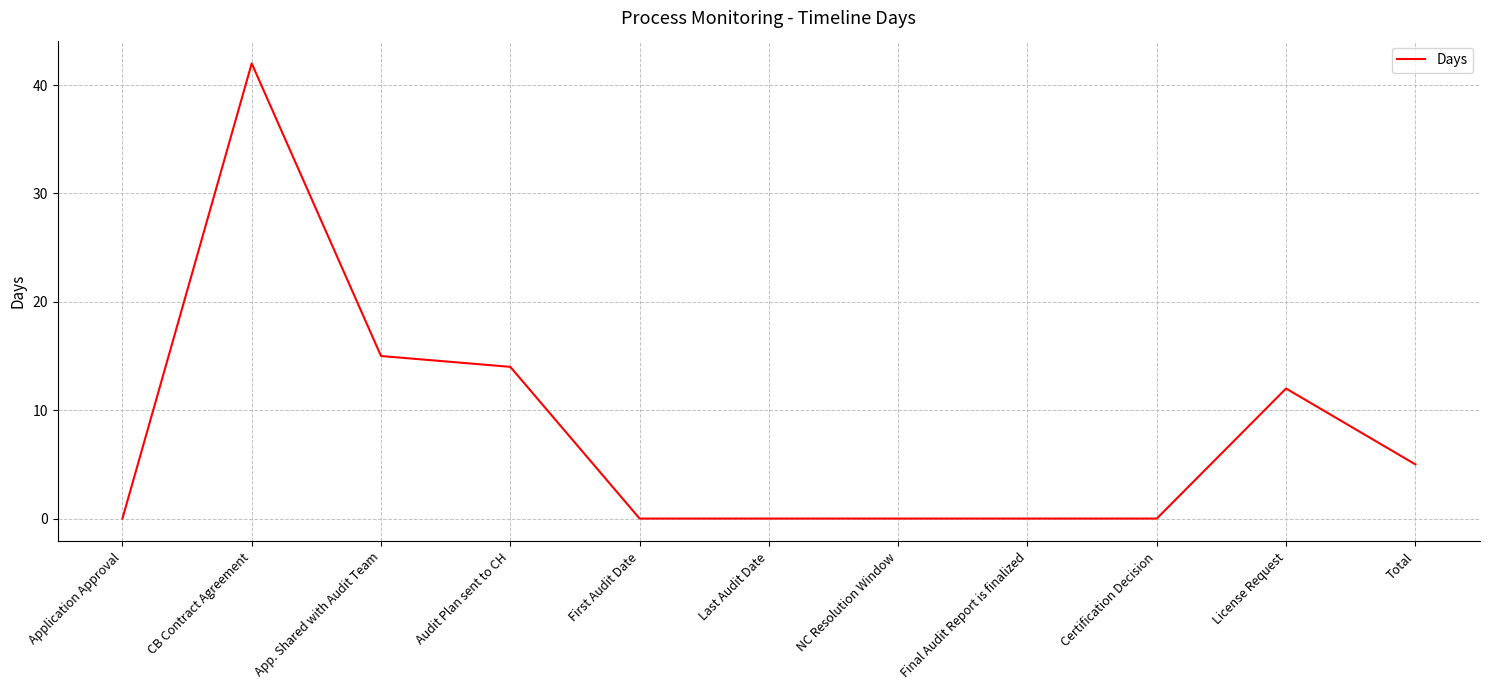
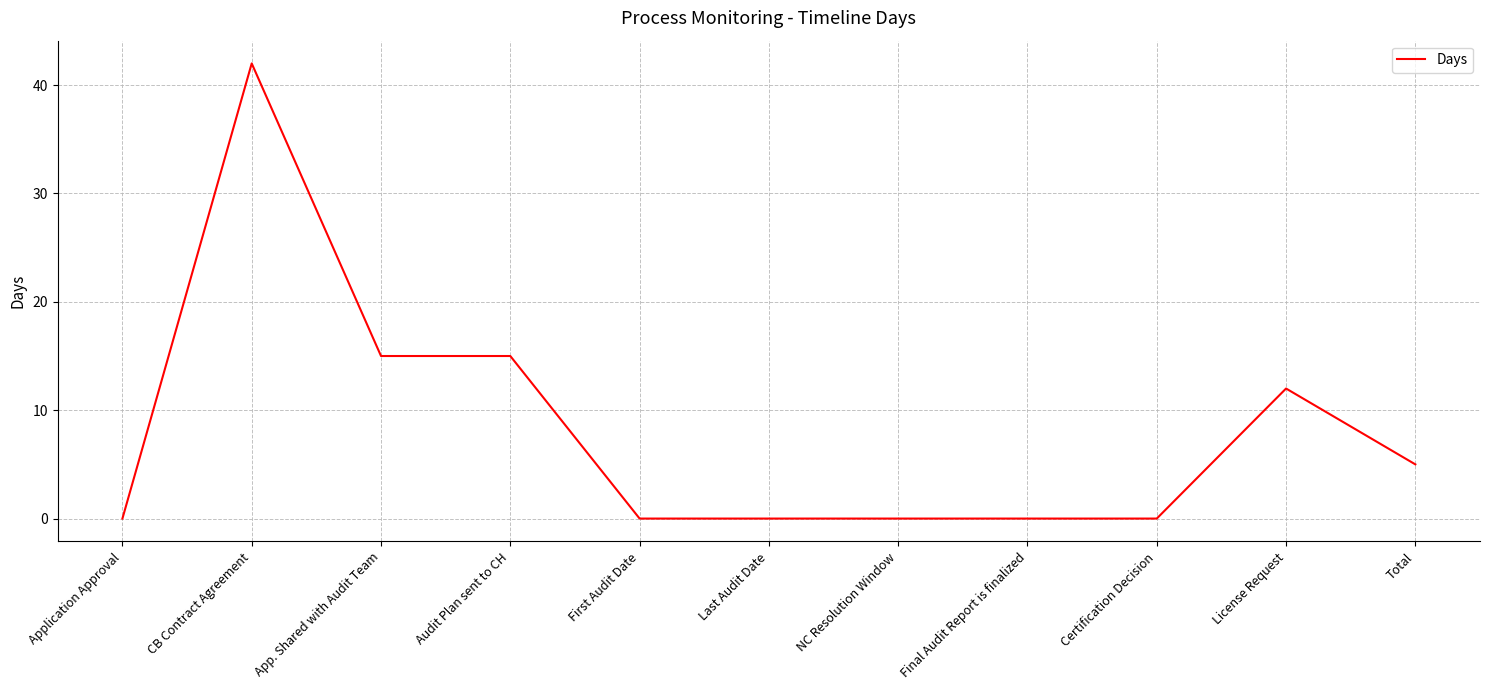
Audit Plan sent to CH: 14 -> 15
